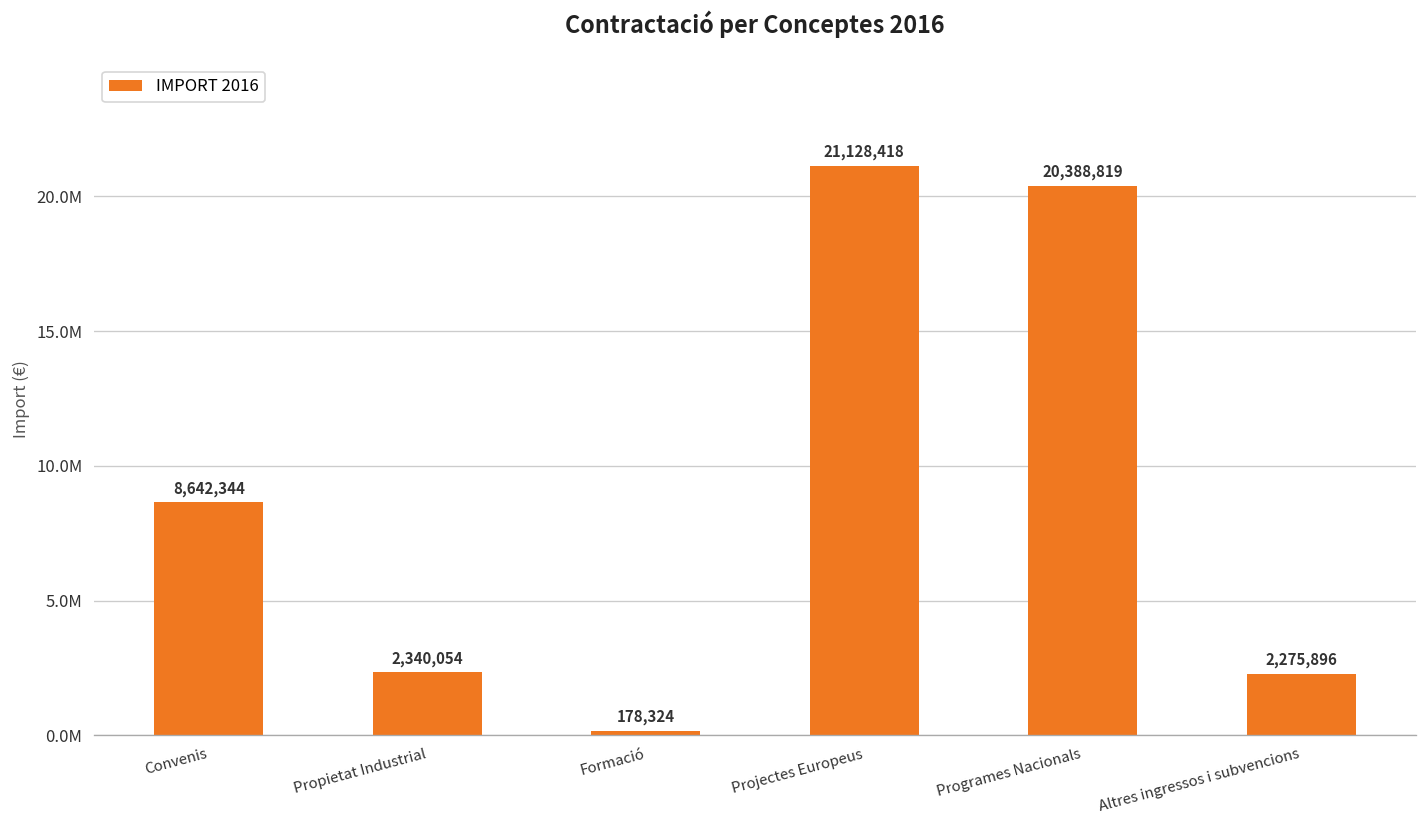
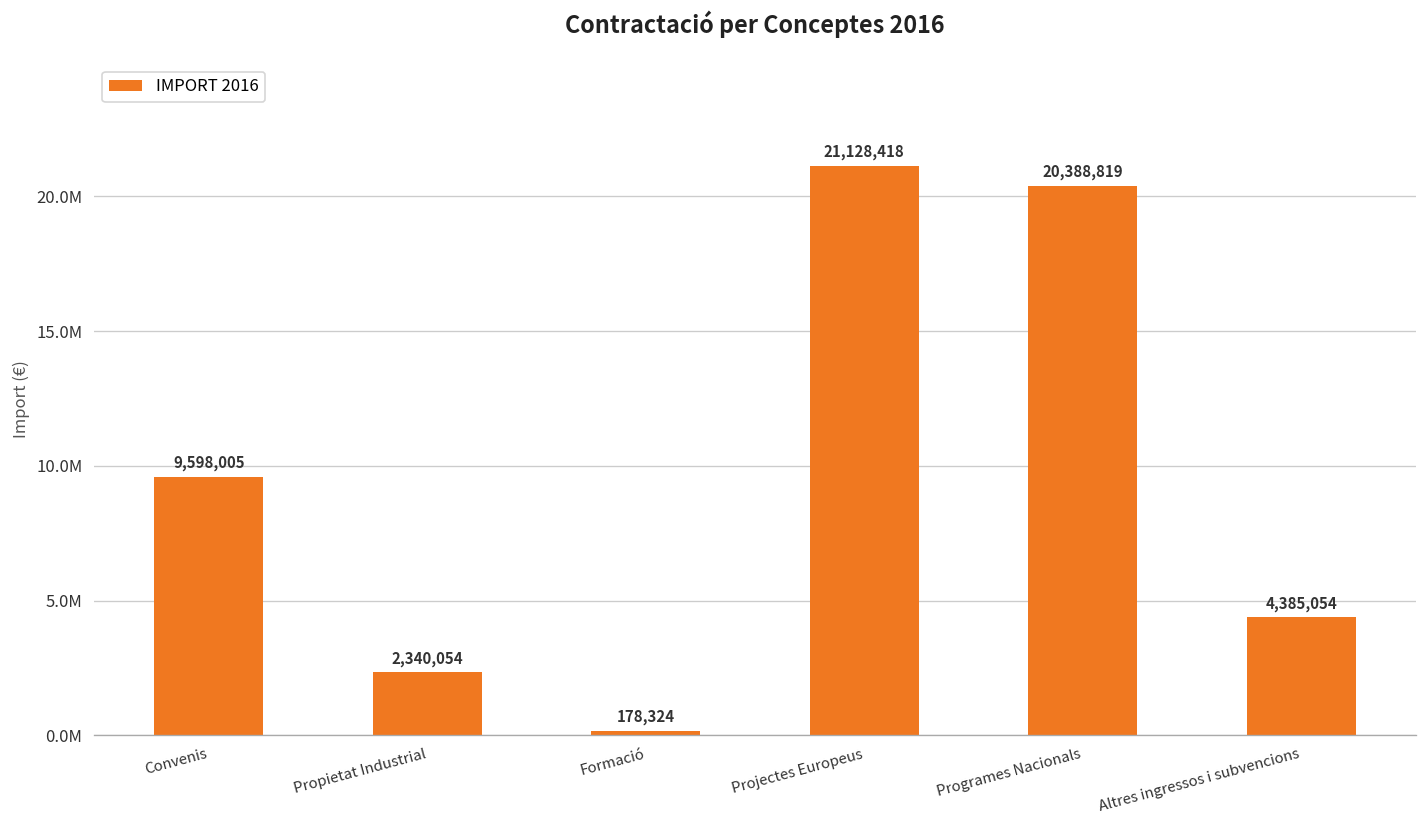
Convenis: 8,642,344 -> 9,598,005
Altres ingressos i subvencions: 2,275,896 -> 4,385,054
